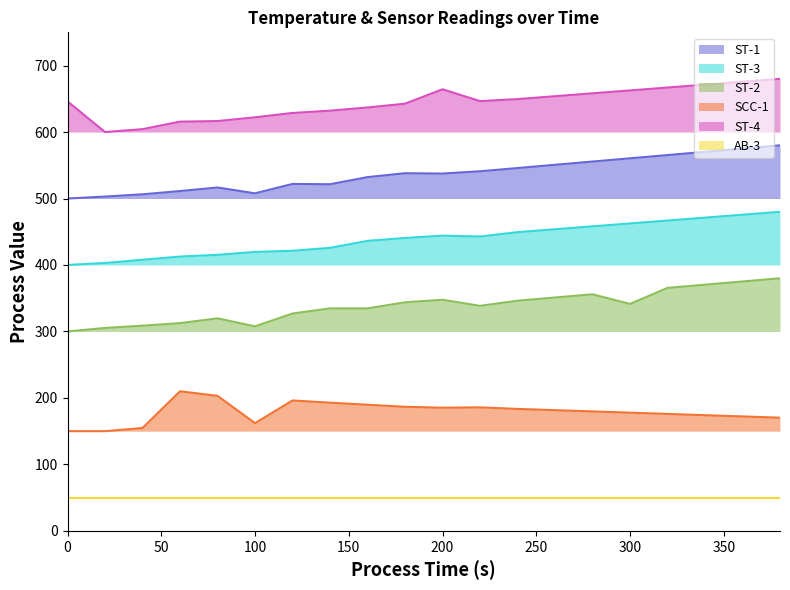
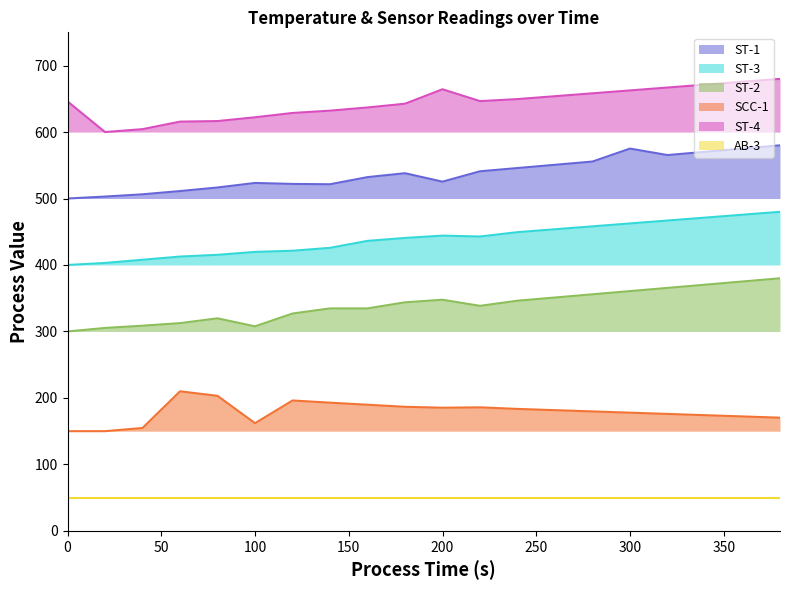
ST-1, 100: 510 -> 520
ST-1, 200: 540 -> 530
ST-1, 300: 560 -> 580
ST-2, 300: 340 -> 360
